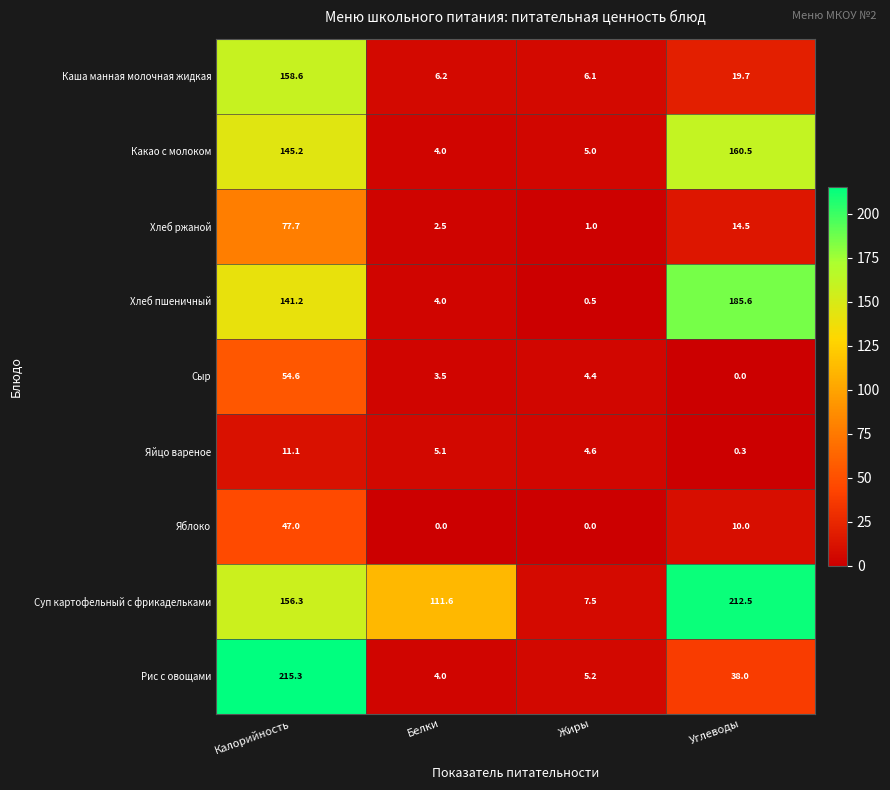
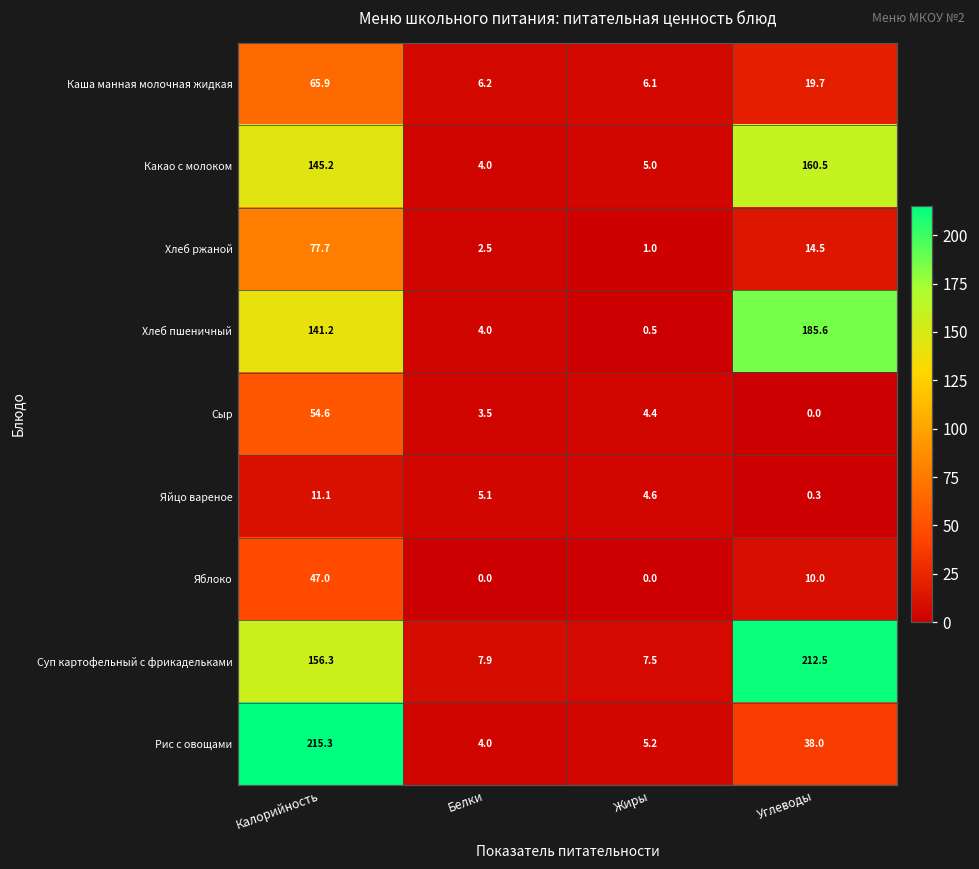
Каша манная молочная жидкая, Калорийность: 158.6 -> 65.9
Суп картофельный с фрикадельками, Белки: 111.6 -> 7.9
